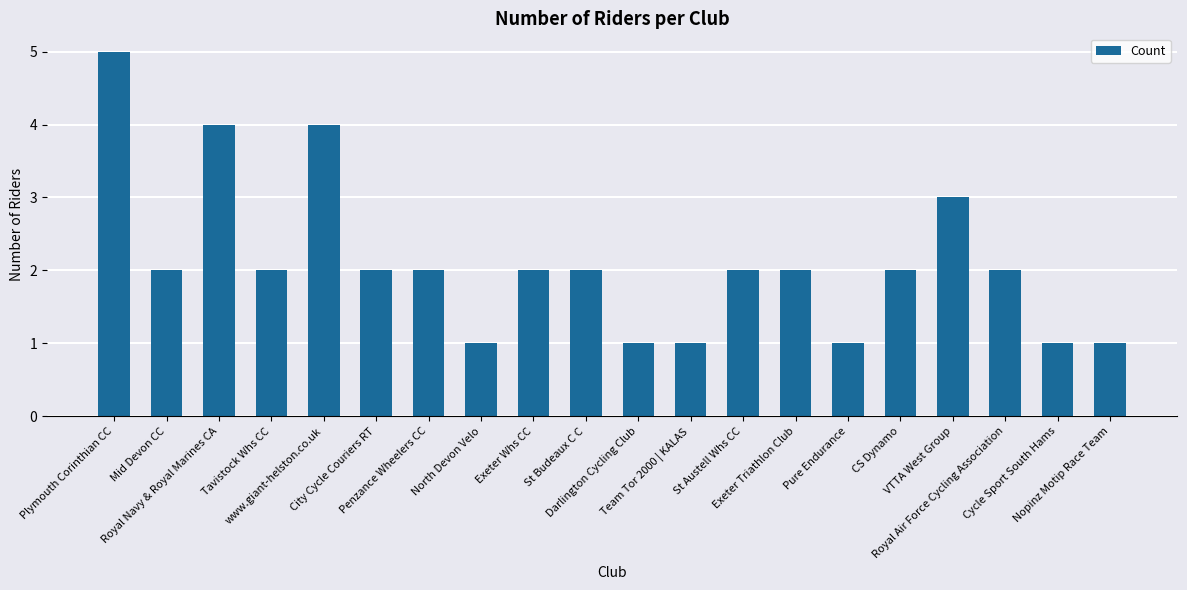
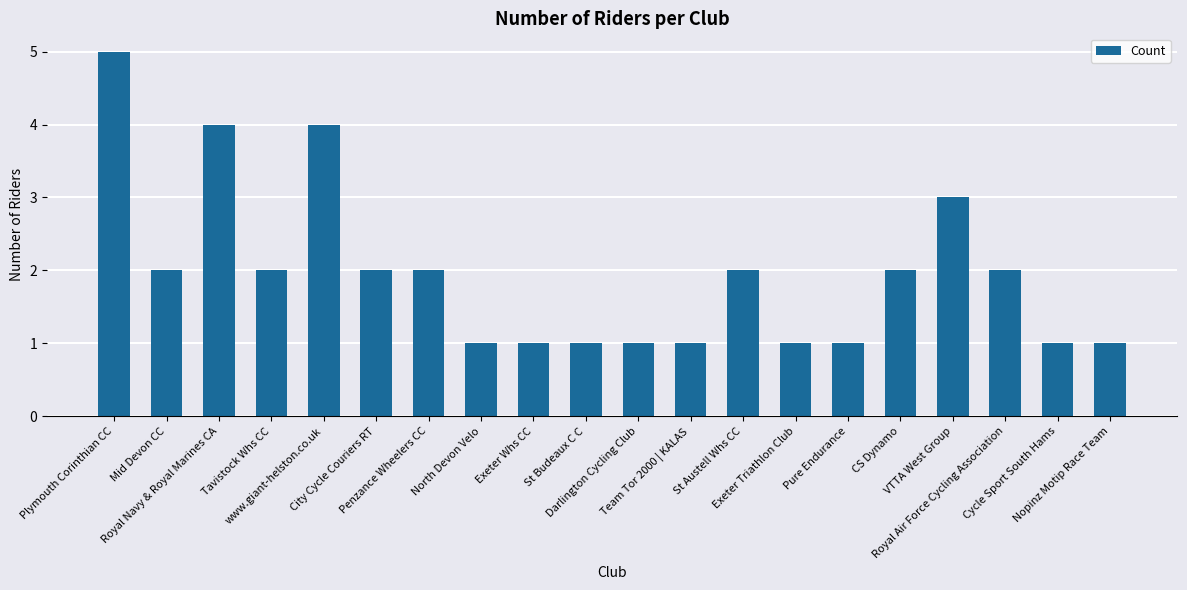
Exeter Whs CC: 2 -> 1
St Budeaux C C: 2 -> 1
Exeter Triathlon Club: 2 -> 1
